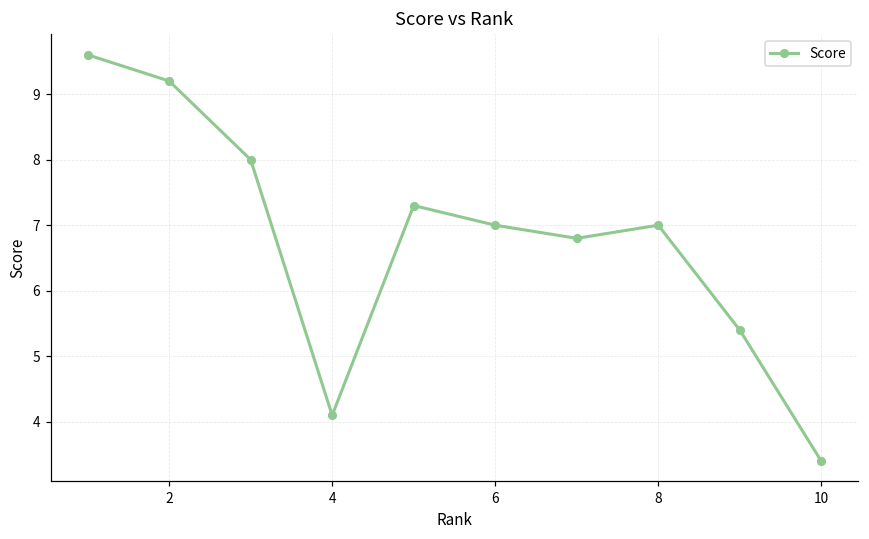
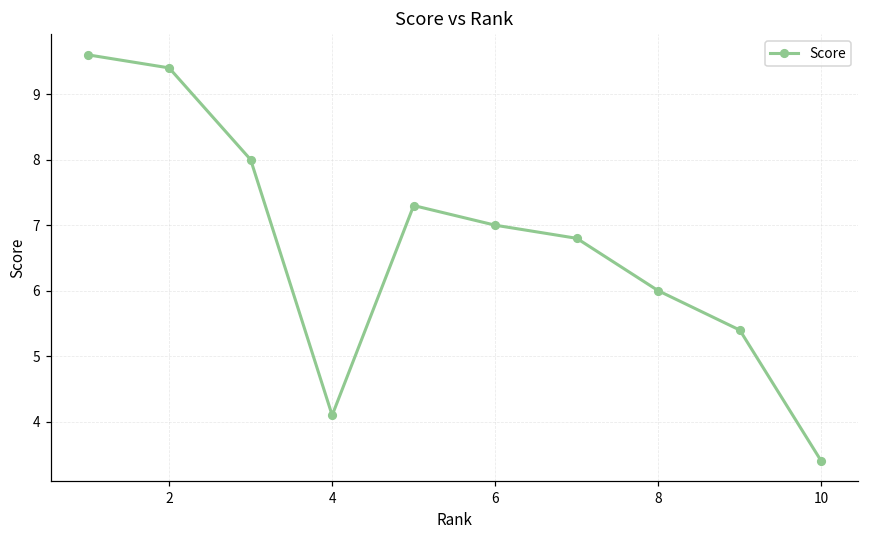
2: 9.2 -> 9.4
8: 7 -> 6
